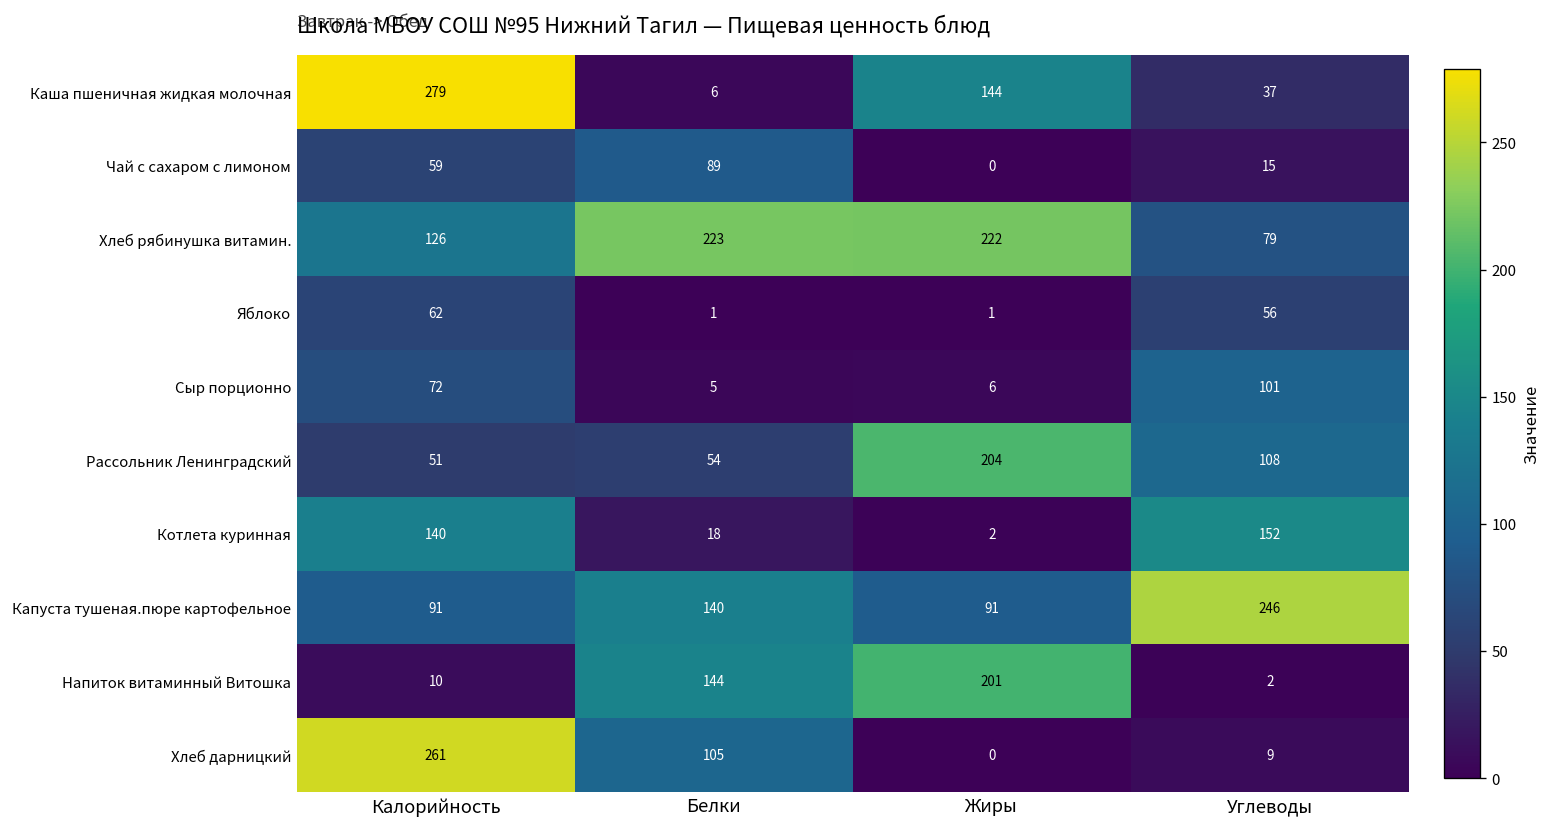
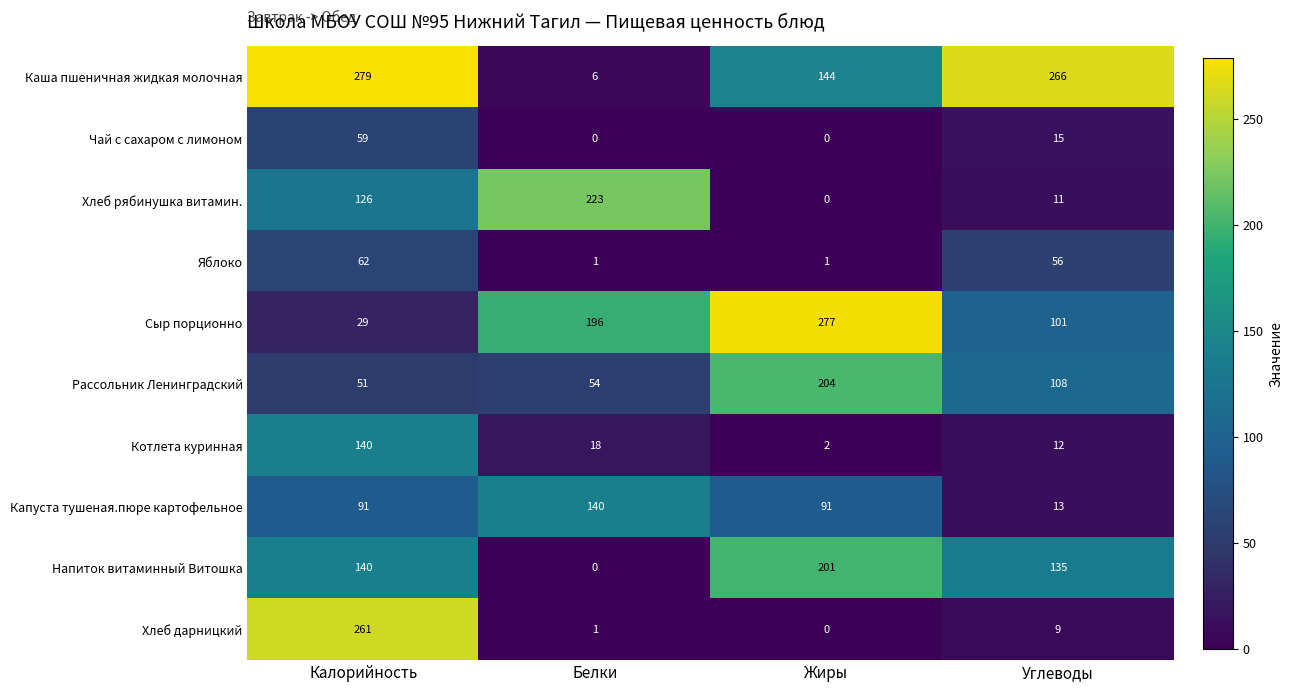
Каша пшеничная жидкая молочная, Углеводы: 37 -> 266
Чай с сахаром с лимоном, Белки: 89 -> 0
Хлеб рябинушка витамин., Жиры: 222 -> 0
Хлеб рябинушка витамин., Углеводы: 79 -> 11
Сыр порционно, Калорийность: 72 -> 29
Сыр порционно, Белки: 5 -> 196
Сыр порционно, Жиры: 6 -> 277
Котлета куринная, Углеводы: 152 -> 12
Капуста тушеная.пюре картофельное, Углеводы: 246 -> 13
Напиток витаминный Витошка, Калорийность: 10 -> 140
Напиток витаминный Витошка, Белки: 144 -> 0
Напиток витаминный Витошка, Углеводы: 2 -> 135
Хлеб дарницкий, Белки: 105 -> 1
